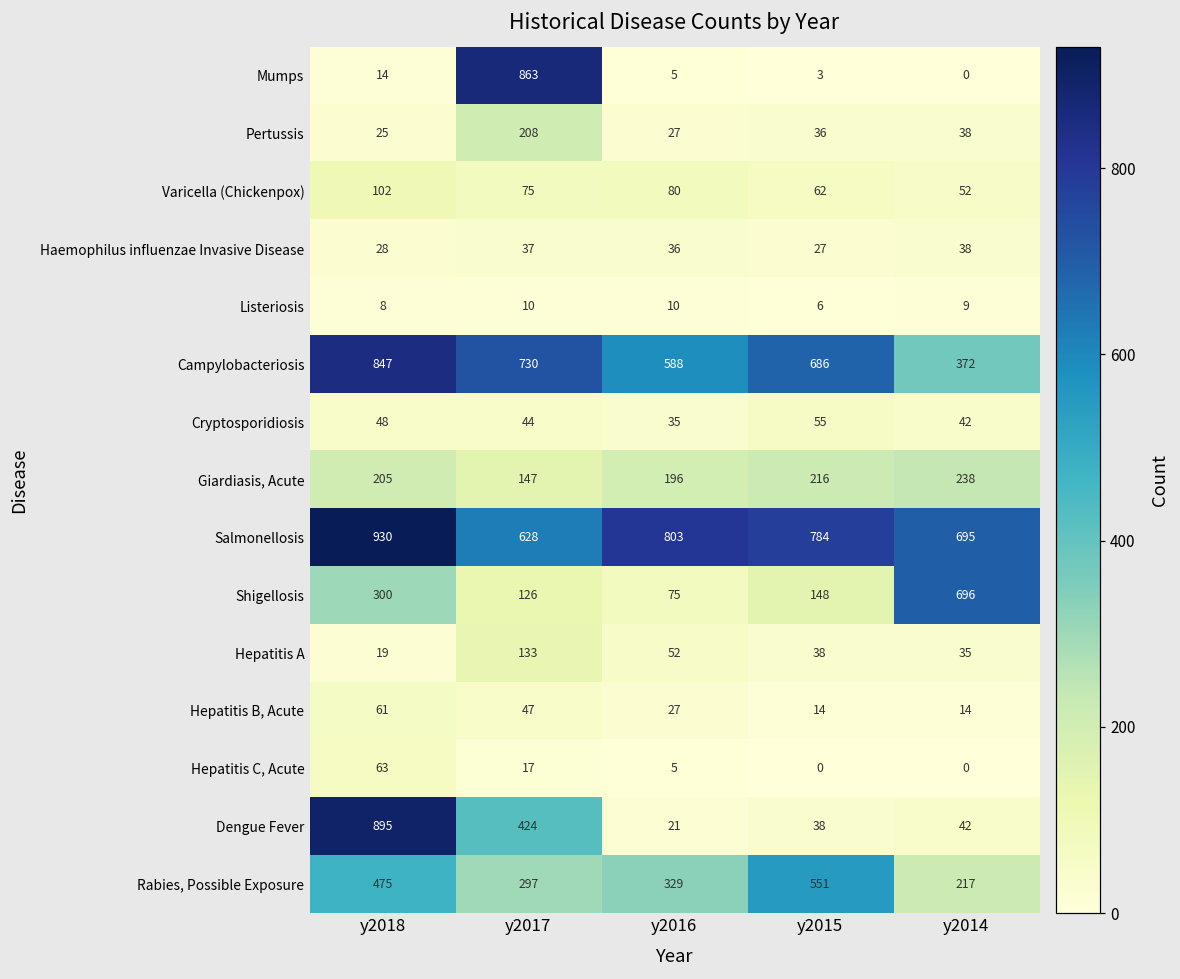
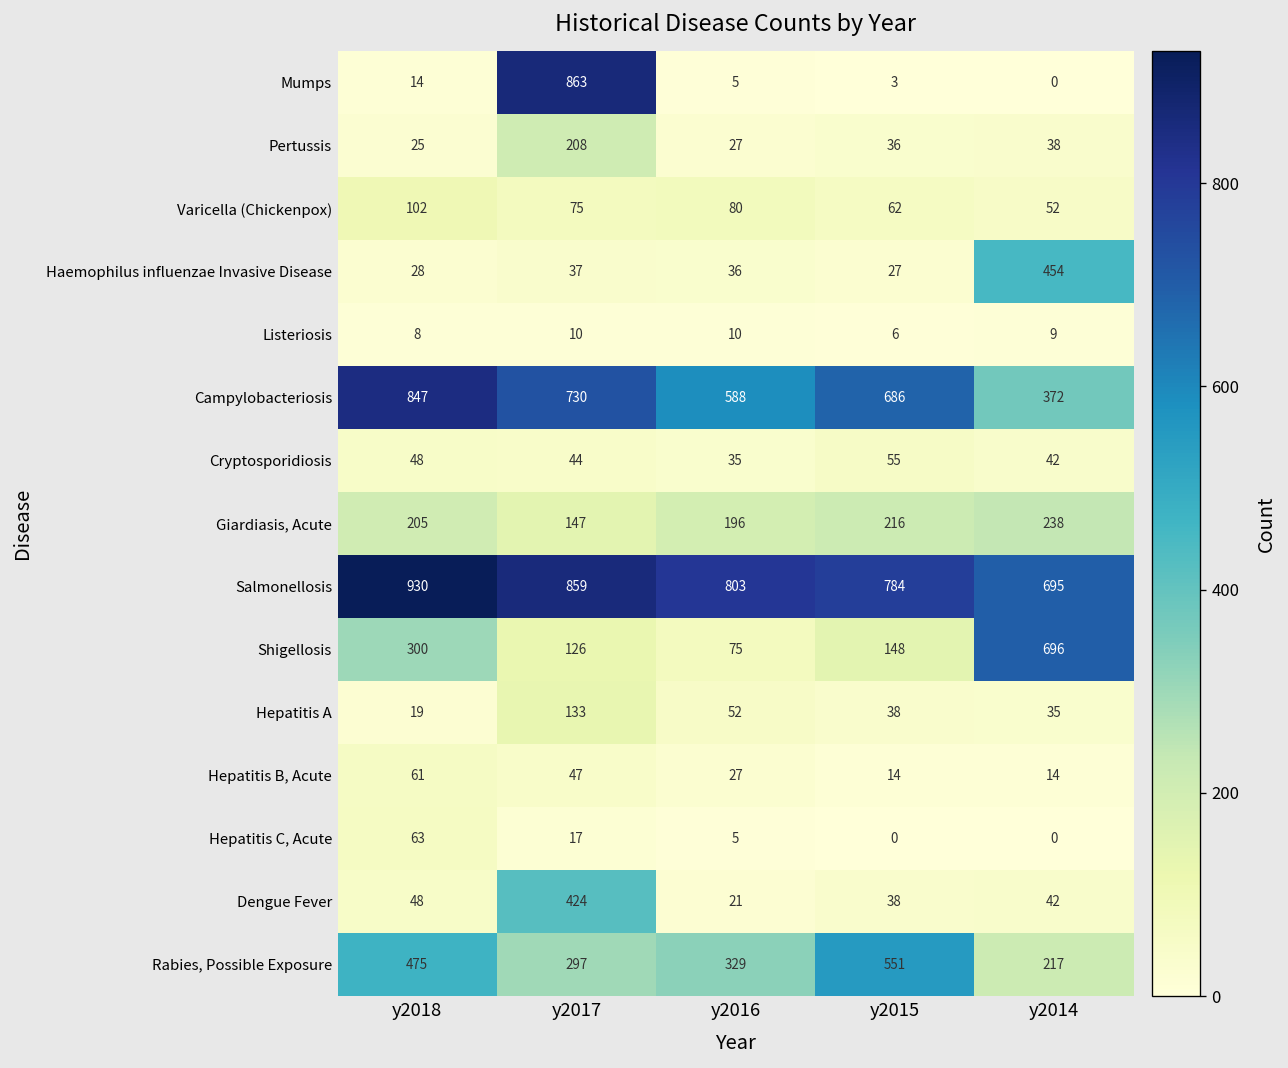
Haemophilus influenzae Invasive Disease, y2014: 38 -> 454
Salmonellosis, y2017: 628 -> 859
Dengue Fever, y2018: 895 -> 48
